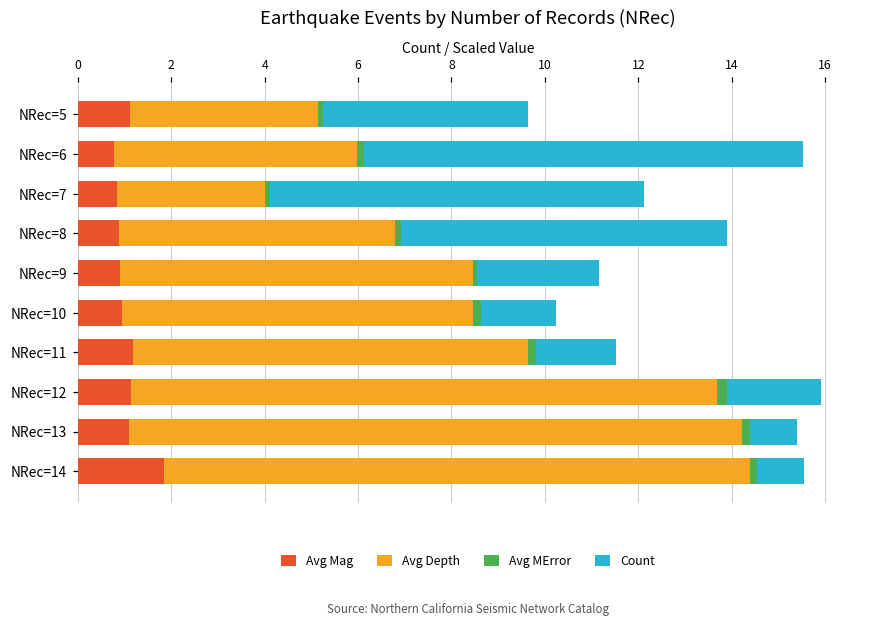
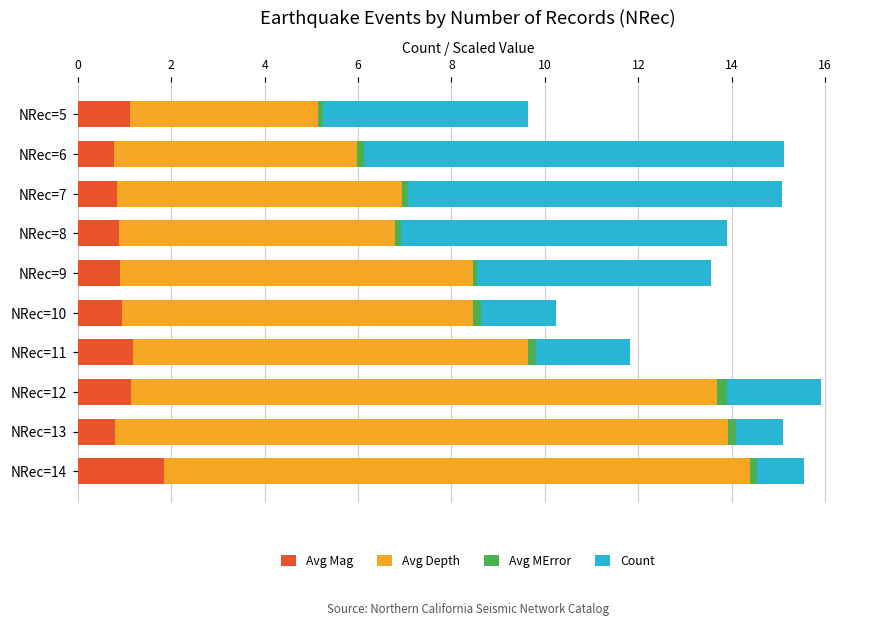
Count, NRec=6: 9.4 -> 9.0
Avg Depth, NRec=7: 3.2 -> 6.1
Count, NRec=9: 2.6 -> 5.0
Count, NRec=11: 1.7 -> 2.0
Avg Mag, NRec=13: 1.1 -> 0.8
